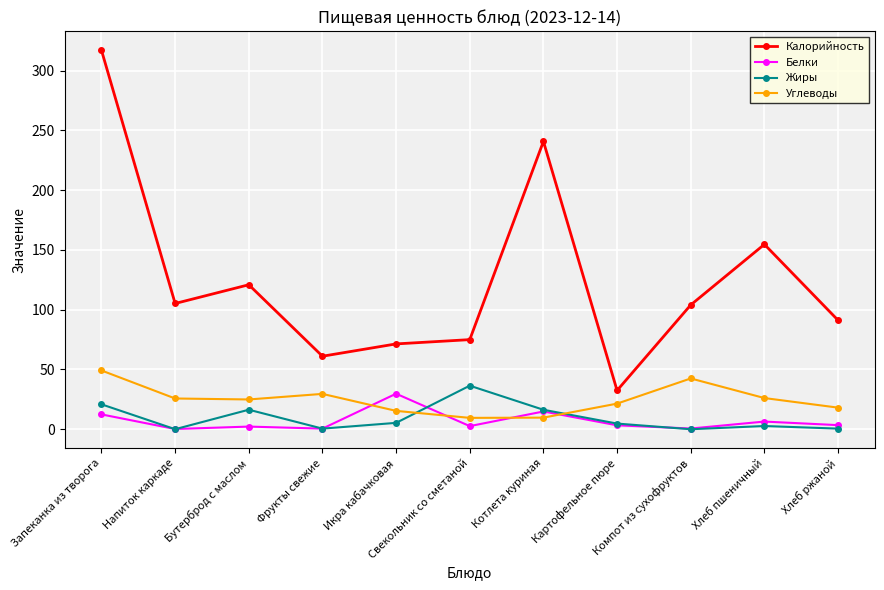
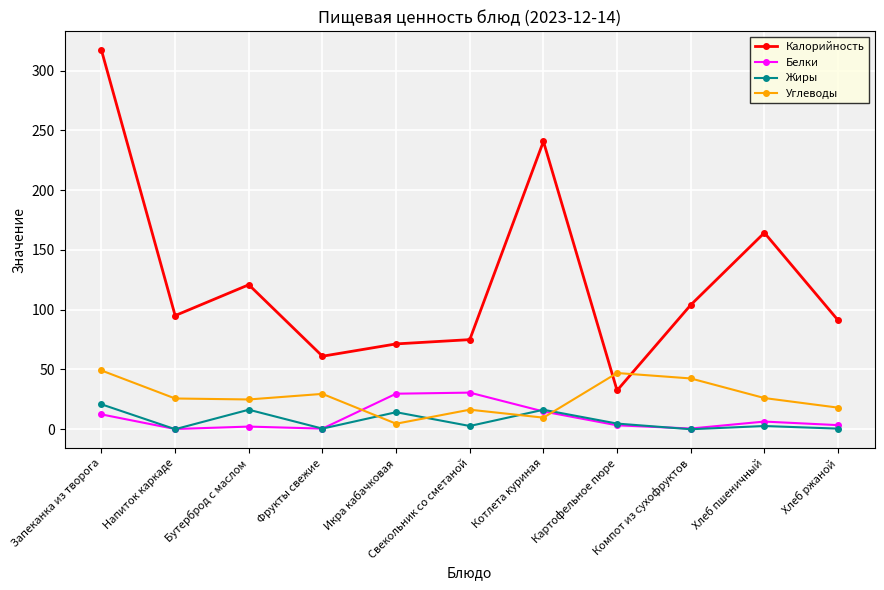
Калорийность, Напиток каркаде: 105 -> 95
Жиры, Икра кабачковая: 5 -> 14
Углеводы, Икра кабачковая: 15 -> 5
Белки, Свекольник со сметаной: 3 -> 31
Жиры, Свекольник со сметаной: 36 -> 3
Углеводы, Свекольник со сметаной: 10 -> 16
Углеводы, Картофельное пюре: 21 -> 47
Калорийность, Хлеб пшеничный: 155 -> 164
